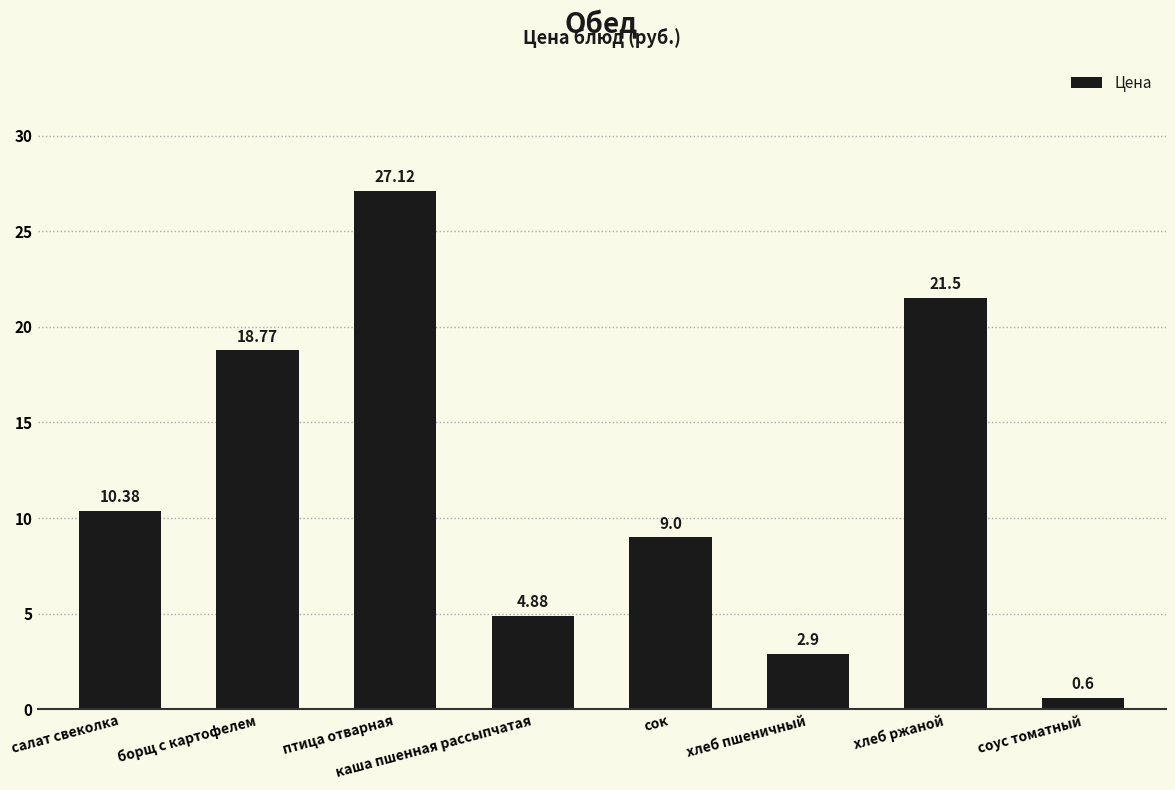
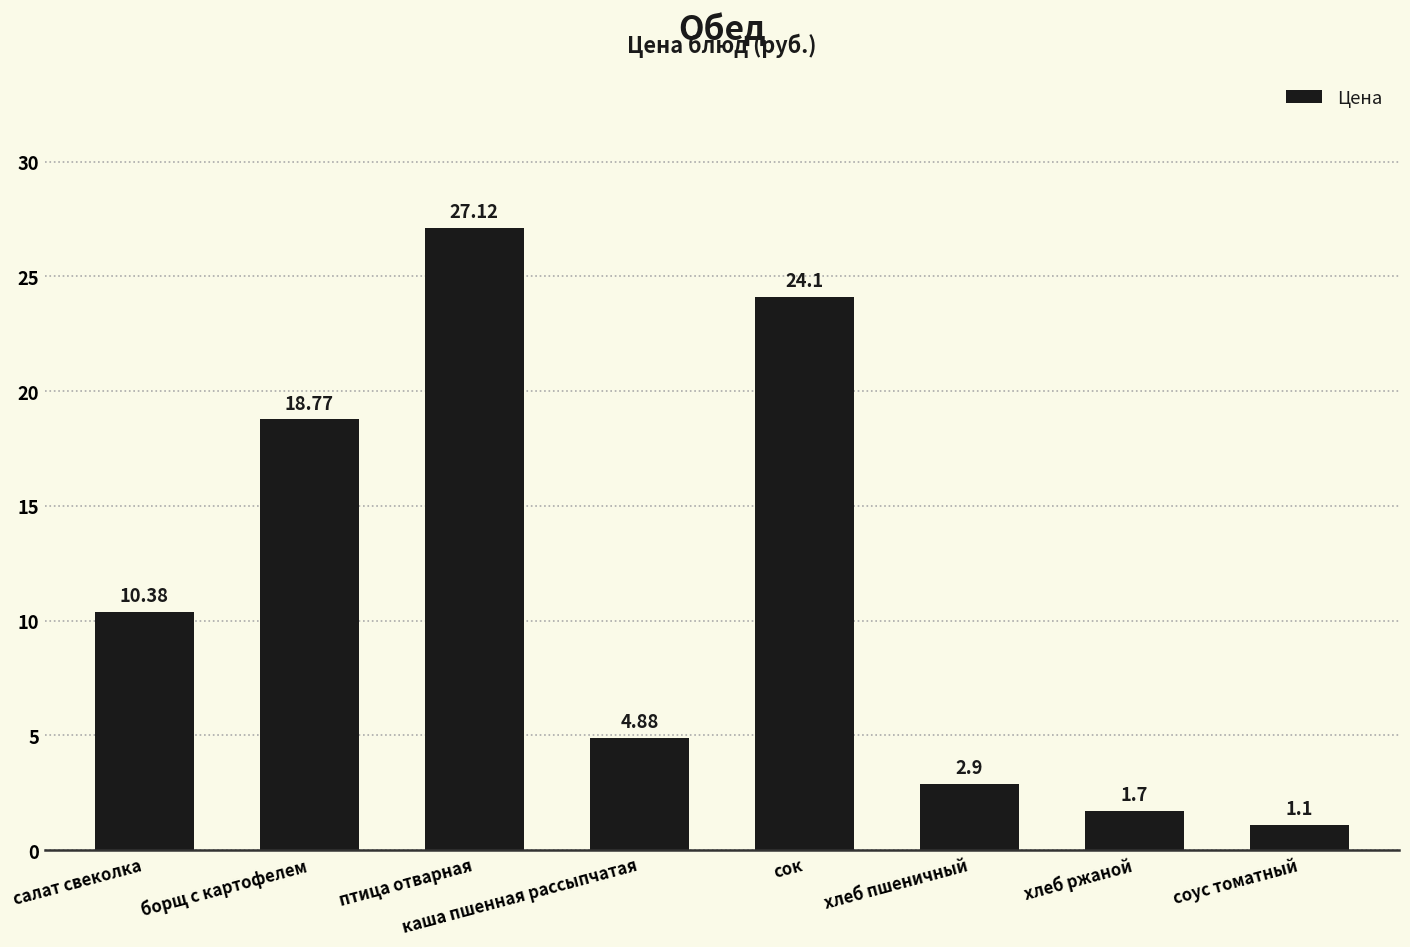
сок: 9.0 -> 24.1
хлеб ржаной: 21.5 -> 1.7
соус томатный: 0.6 -> 1.1
